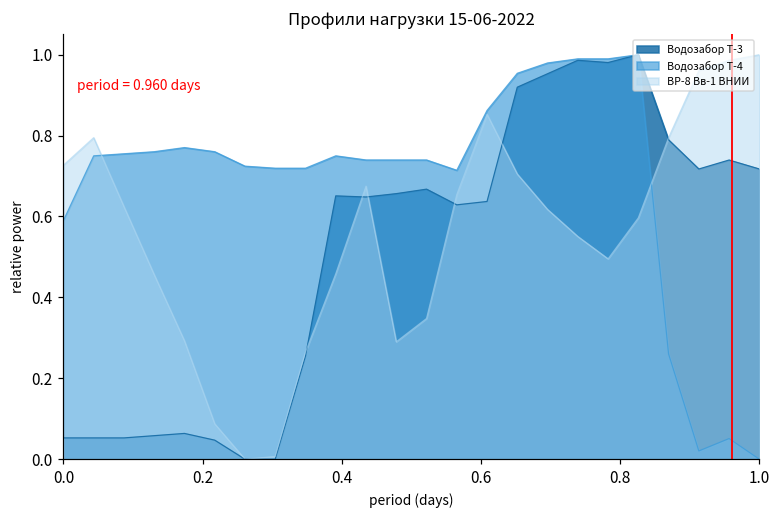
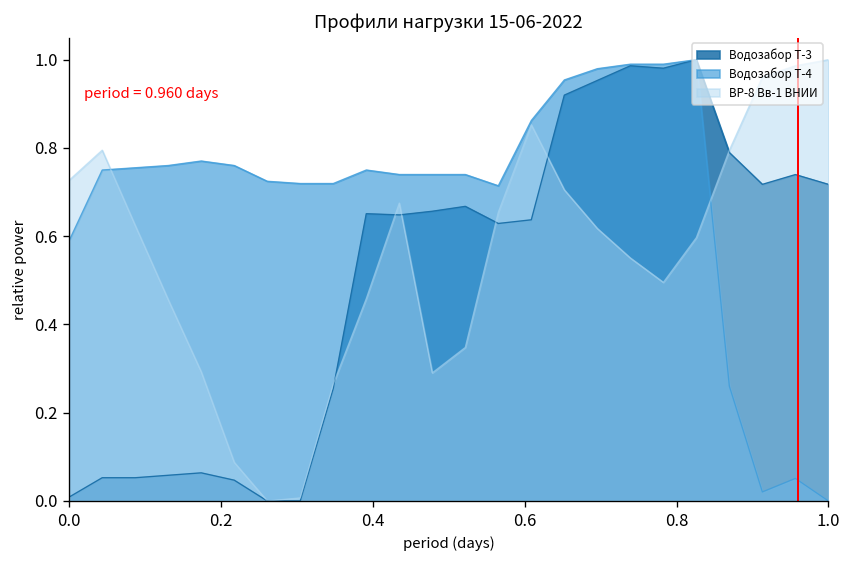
Водозабор Т-3, 0.0: 0.05 -> 0.01
